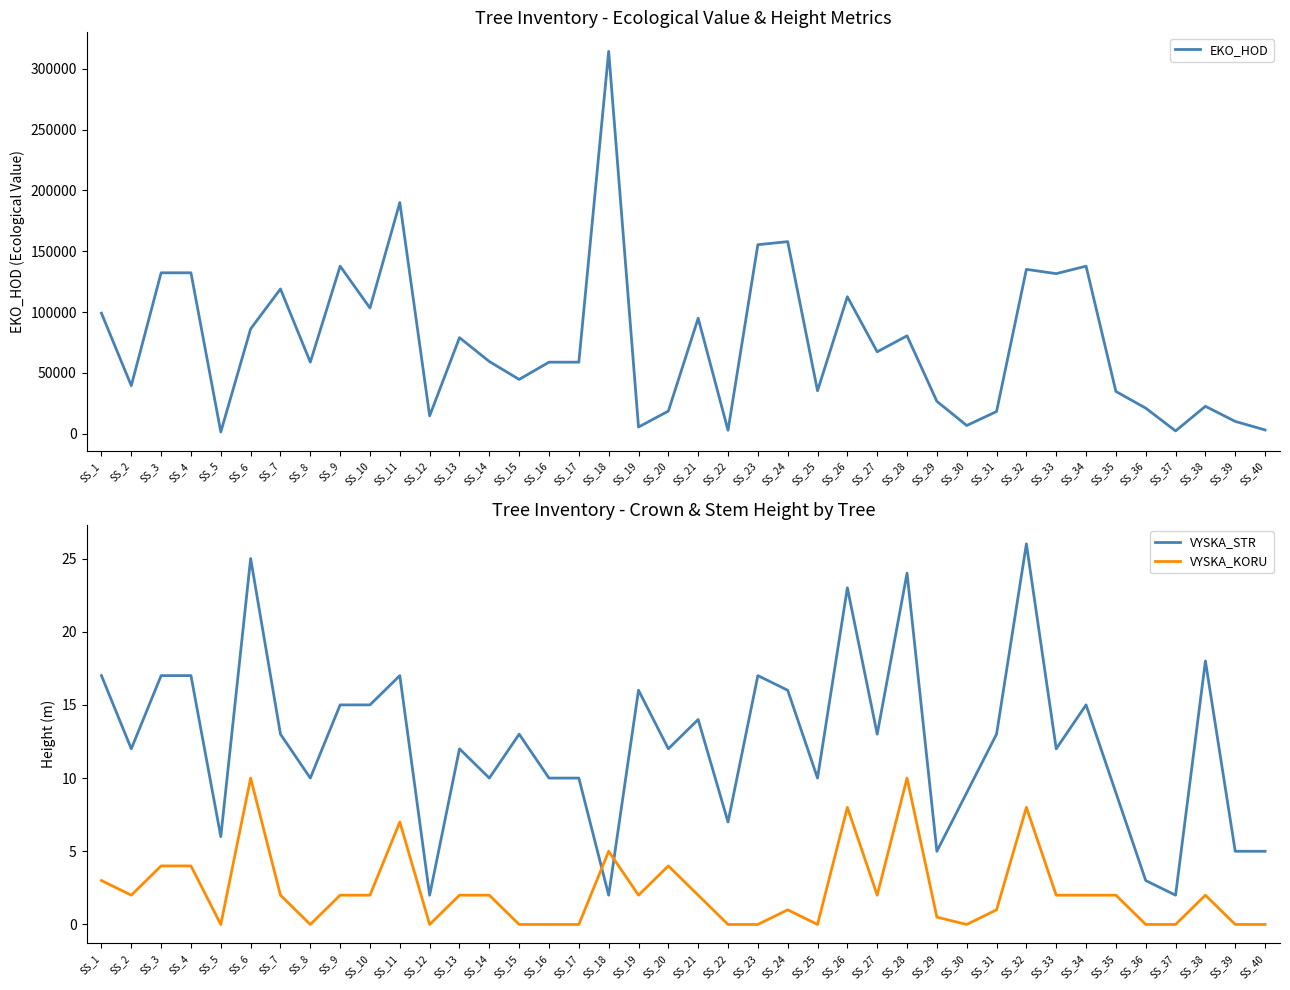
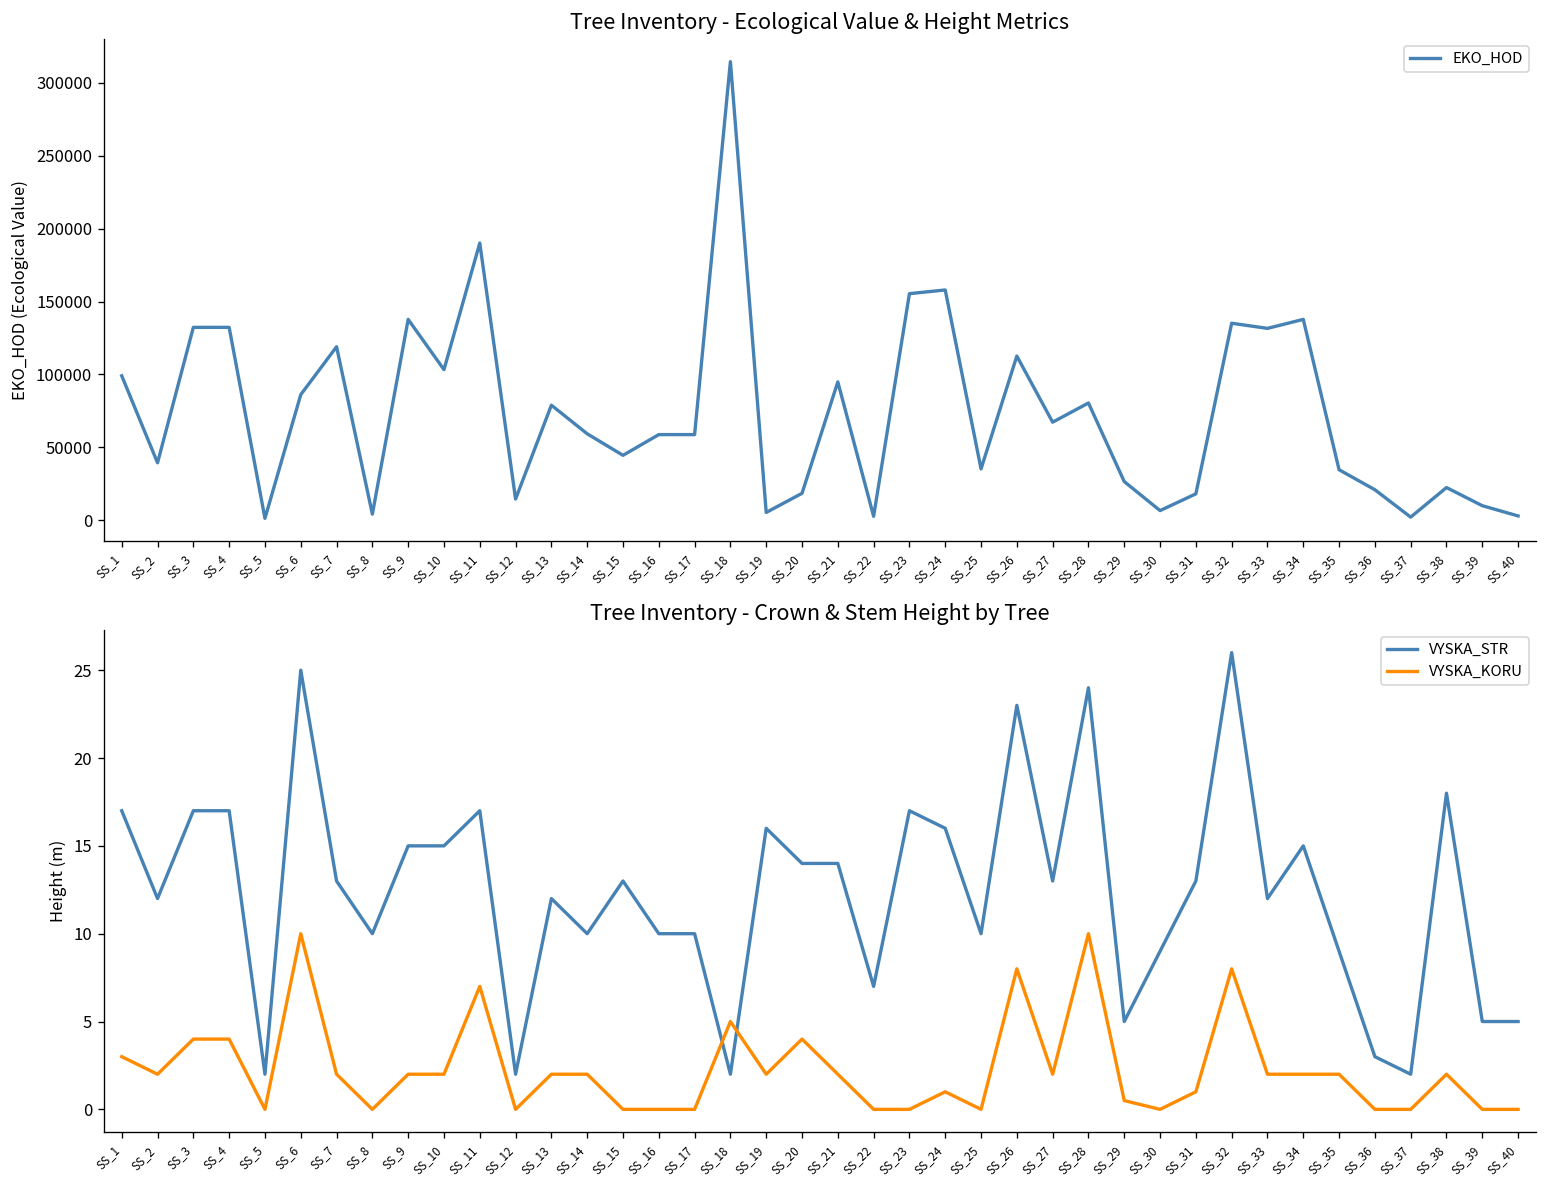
Tree Inventory - Ecological Value & Height Metrics, SS_8: 59000 -> 4000
Tree Inventory - Crown & Stem Height by Tree, VYSKA_STR, SS_5: 6 -> 2
Tree Inventory - Crown & Stem Height by Tree, VYSKA_STR, SS_20: 12 -> 14
